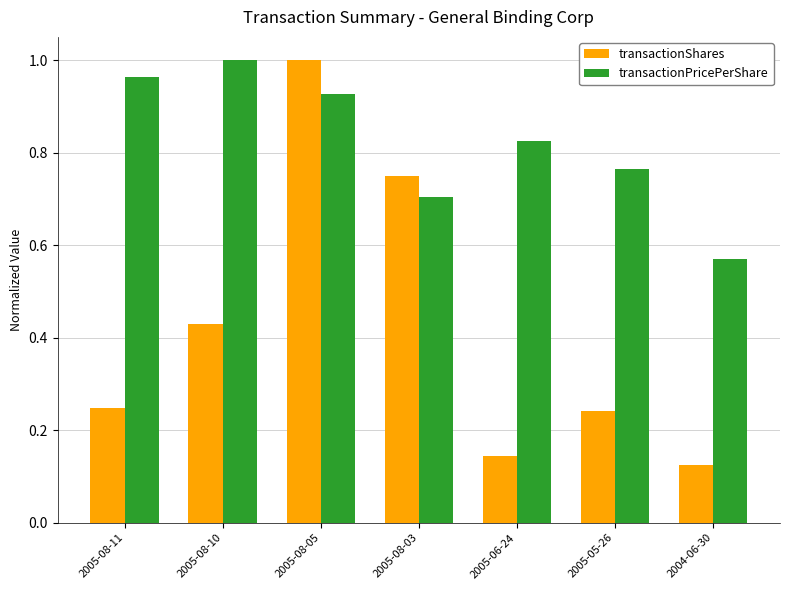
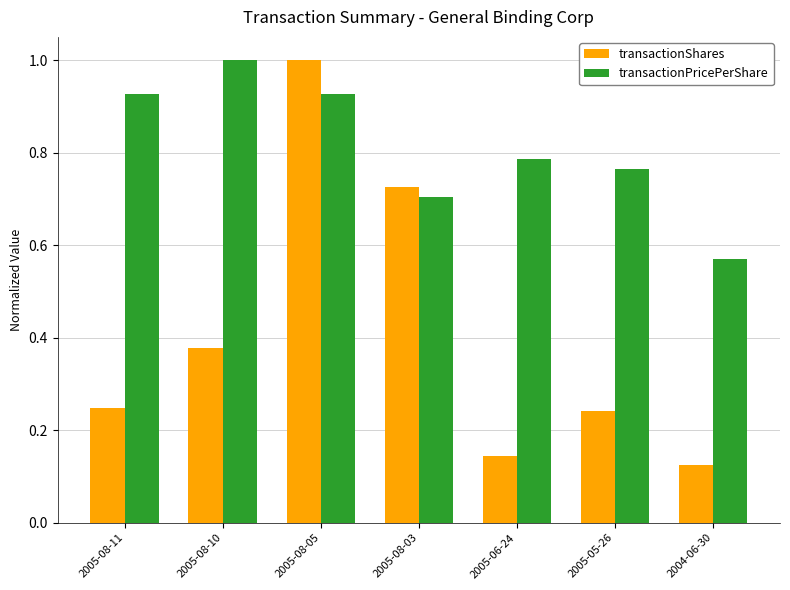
transactionPricePerShare, 2005-08-11: 0.96 -> 0.93
transactionShares, 2005-08-10: 0.43 -> 0.38
transactionShares, 2005-08-03: 0.75 -> 0.73
transactionPricePerShare, 2005-06-24: 0.83 -> 0.79
